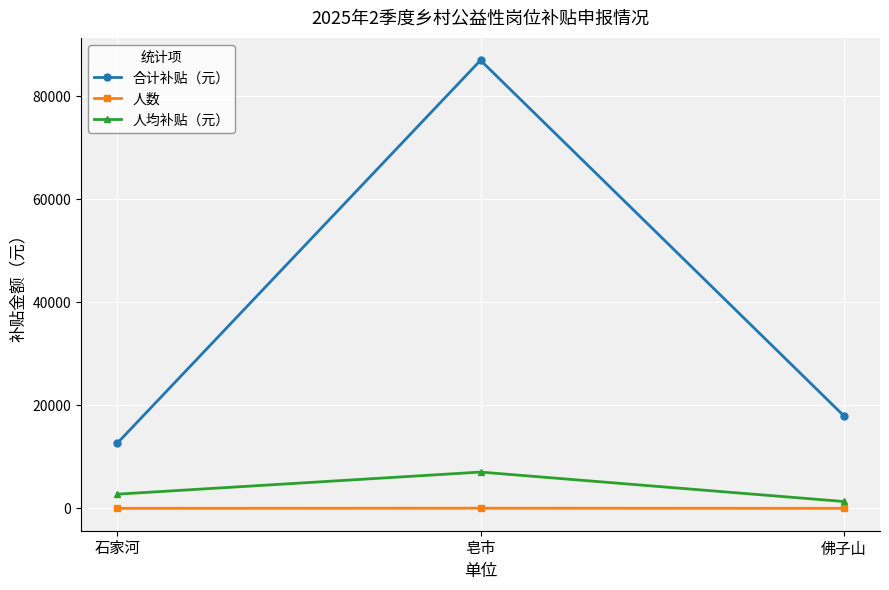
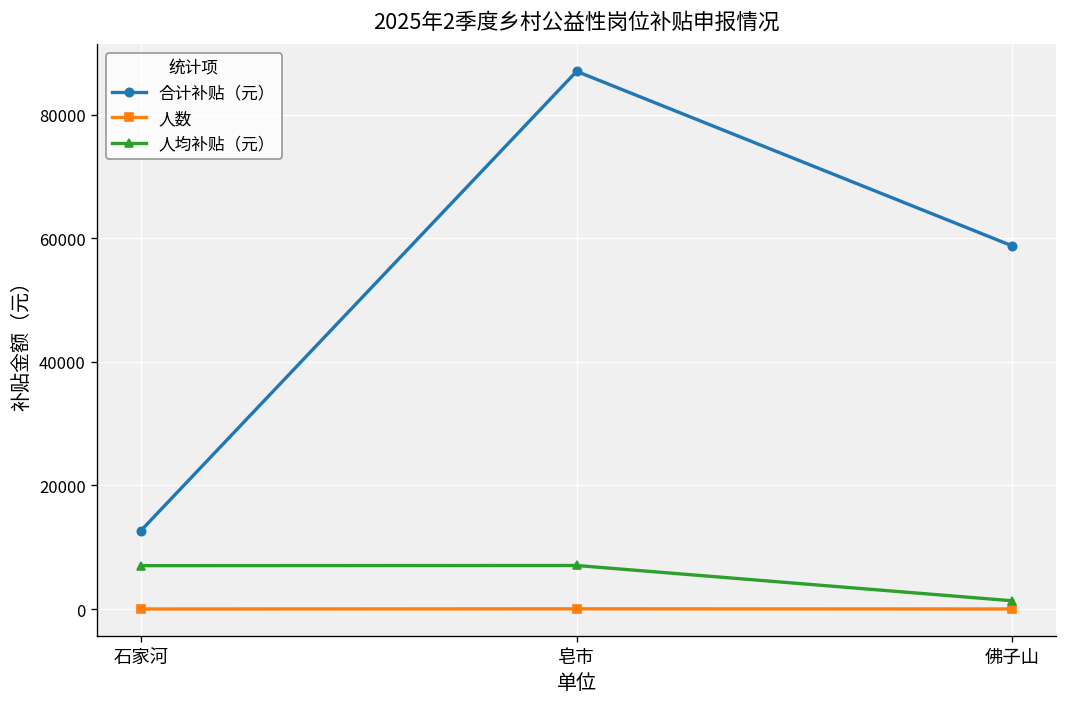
人均补贴（元）, 石家河: 3000 -> 7000
合计补贴（元）, 佛子山: 18000 -> 59000
